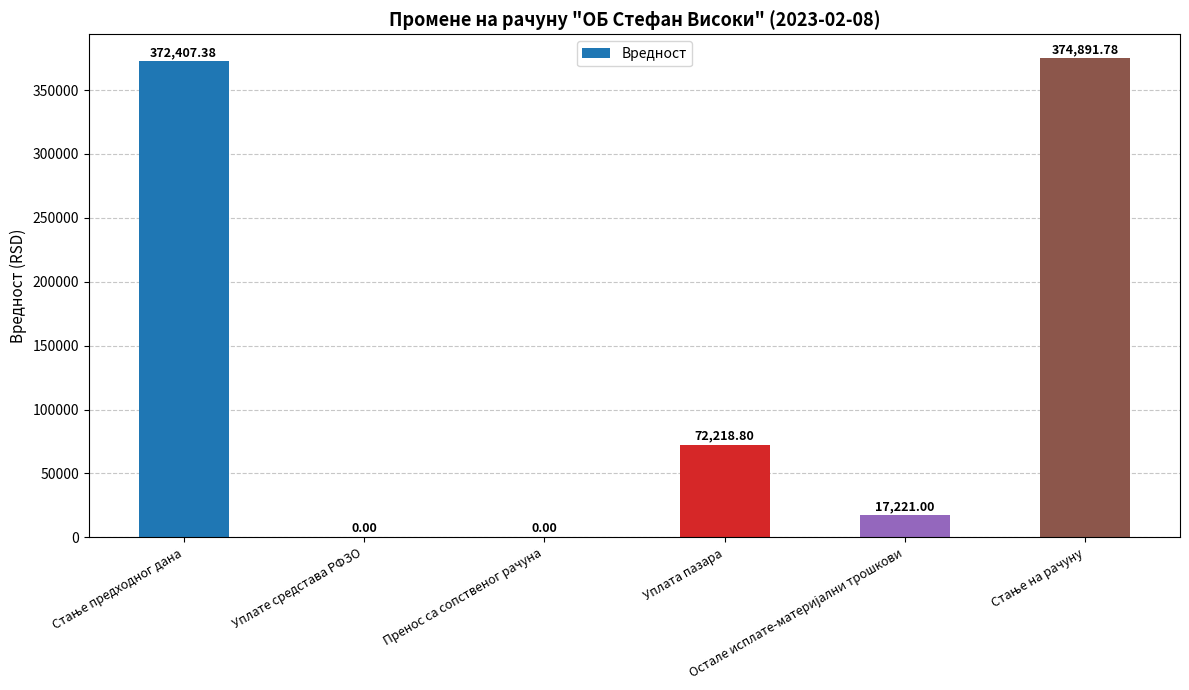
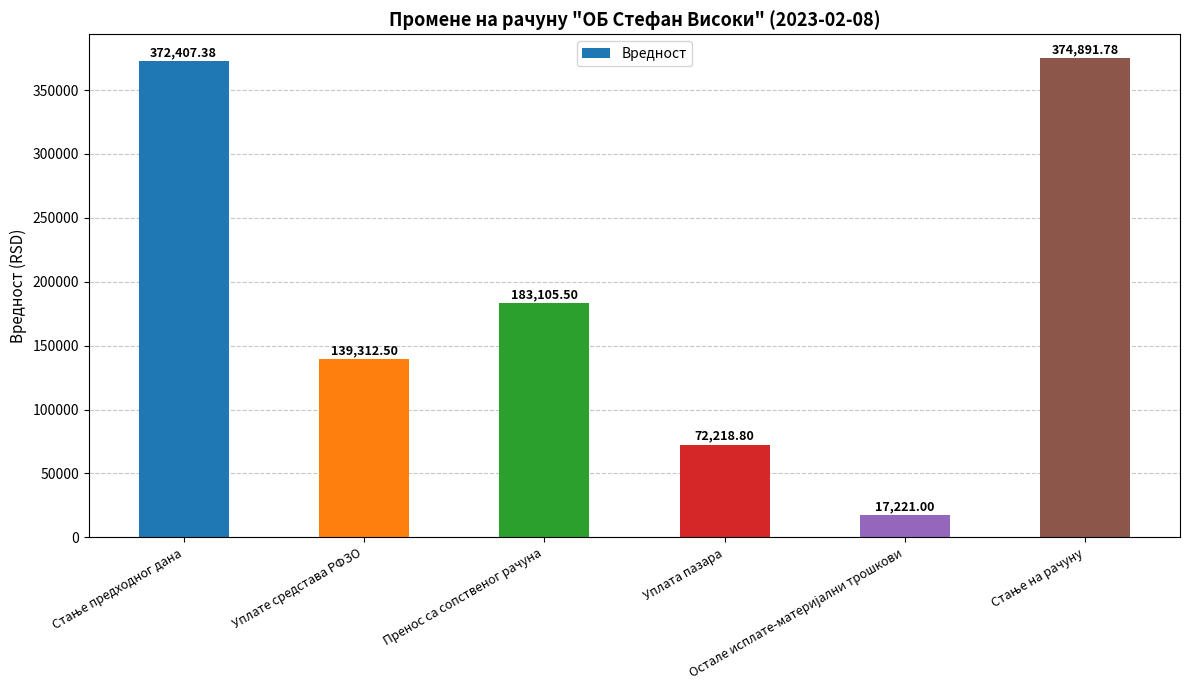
Уплате средстава РФЗО: 0.00 -> 139,312.50
Пренос са сопственог рачуна: 0.00 -> 183,105.50
